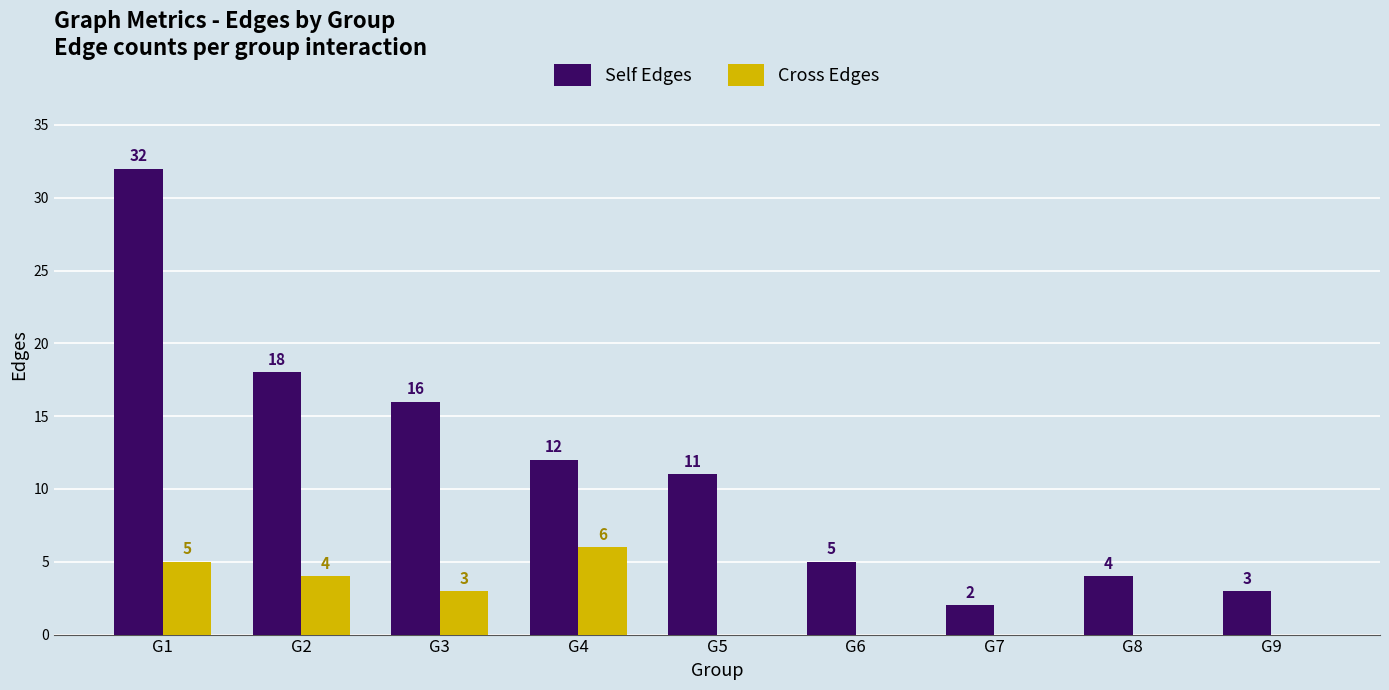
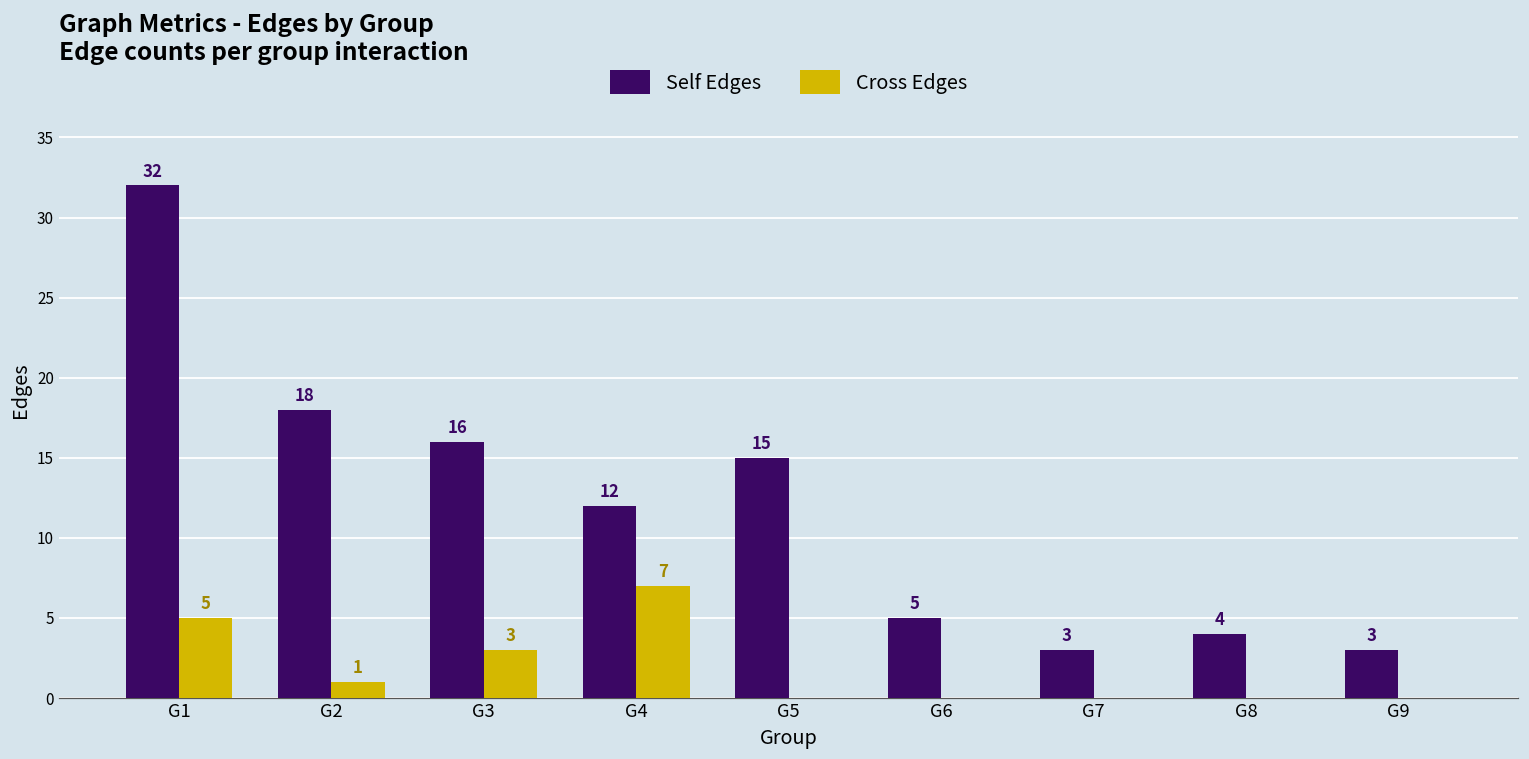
Cross Edges, G2: 4 -> 1
Cross Edges, G4: 6 -> 7
Self Edges, G5: 11 -> 15
Self Edges, G7: 2 -> 3
